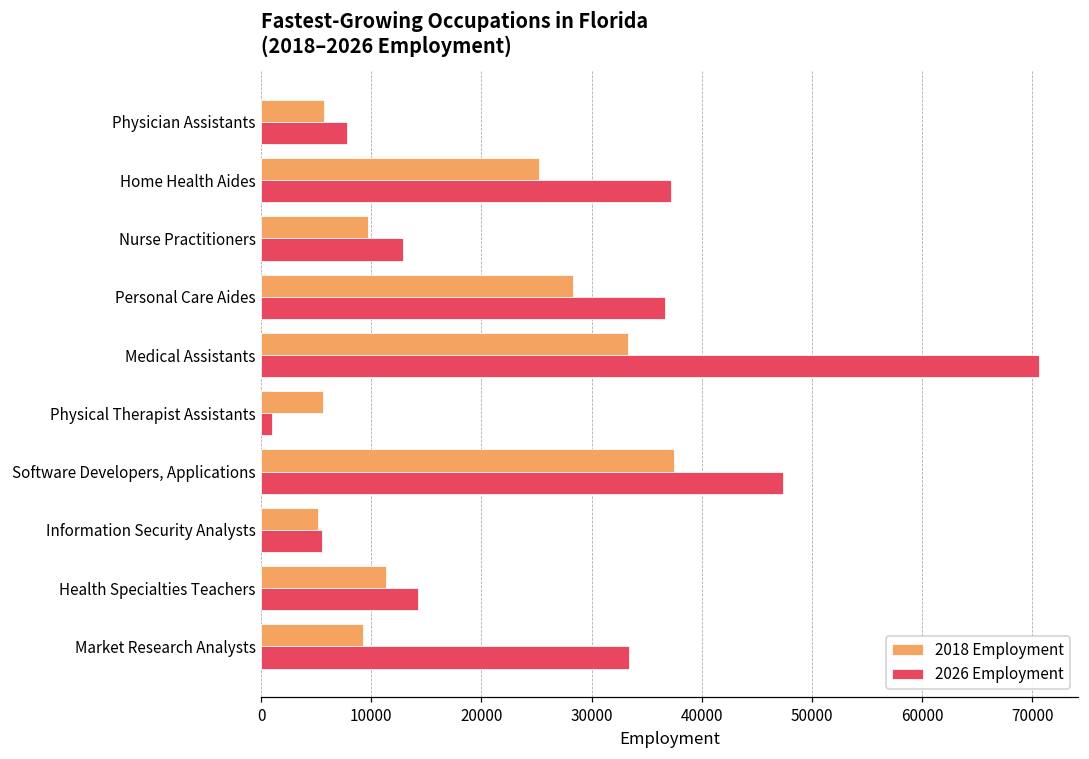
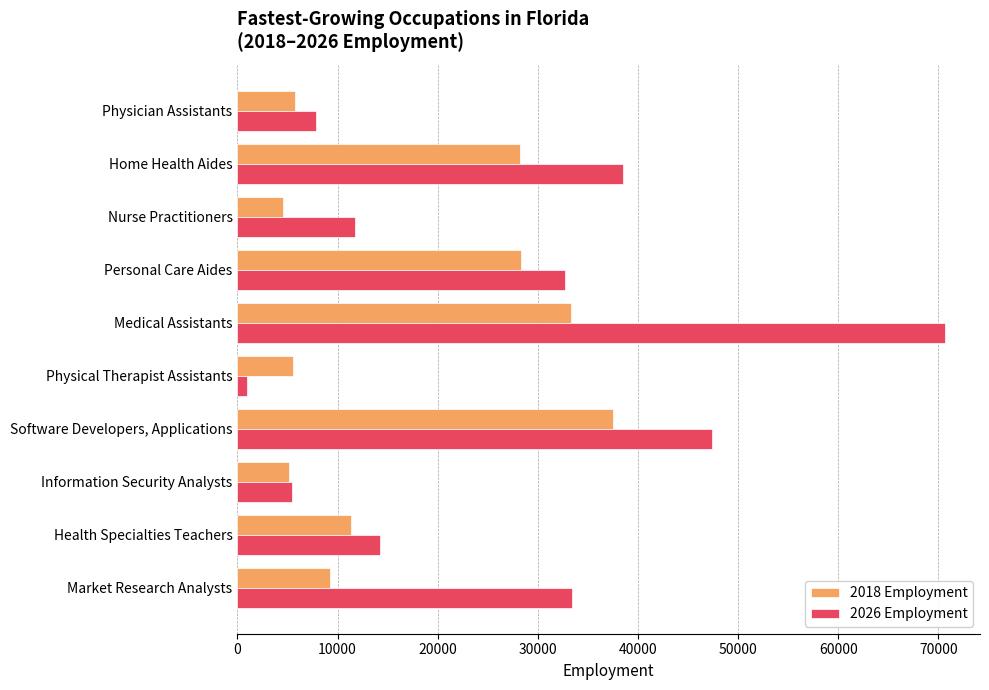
2018 Employment, Home Health Aides: 25200 -> 28200
2026 Employment, Home Health Aides: 37200 -> 38500
2018 Employment, Nurse Practitioners: 9700 -> 4600
2026 Employment, Nurse Practitioners: 12900 -> 11700
2026 Employment, Personal Care Aides: 36700 -> 32700
